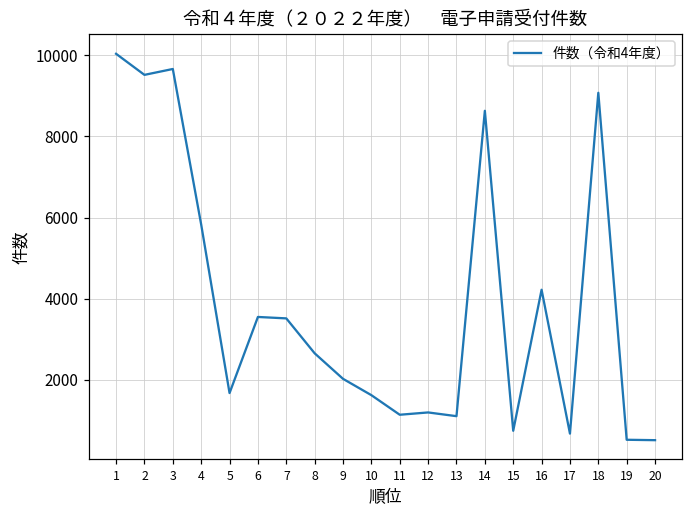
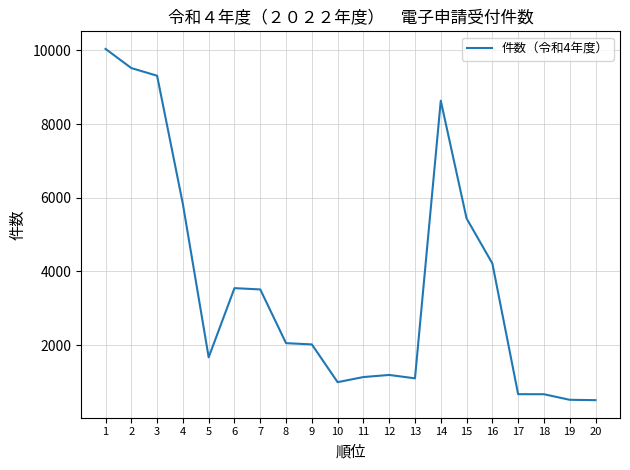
3: 9700 -> 9300
8: 2700 -> 2100
10: 1600 -> 1000
15: 700 -> 5400
18: 9100 -> 700
